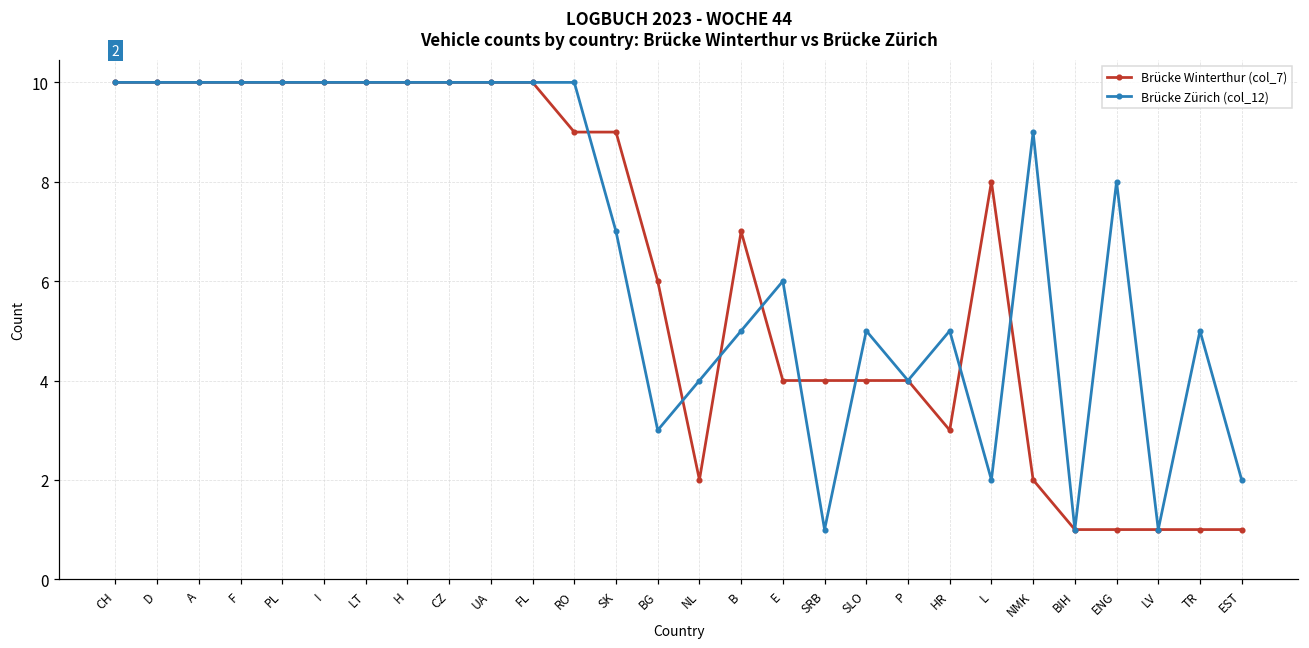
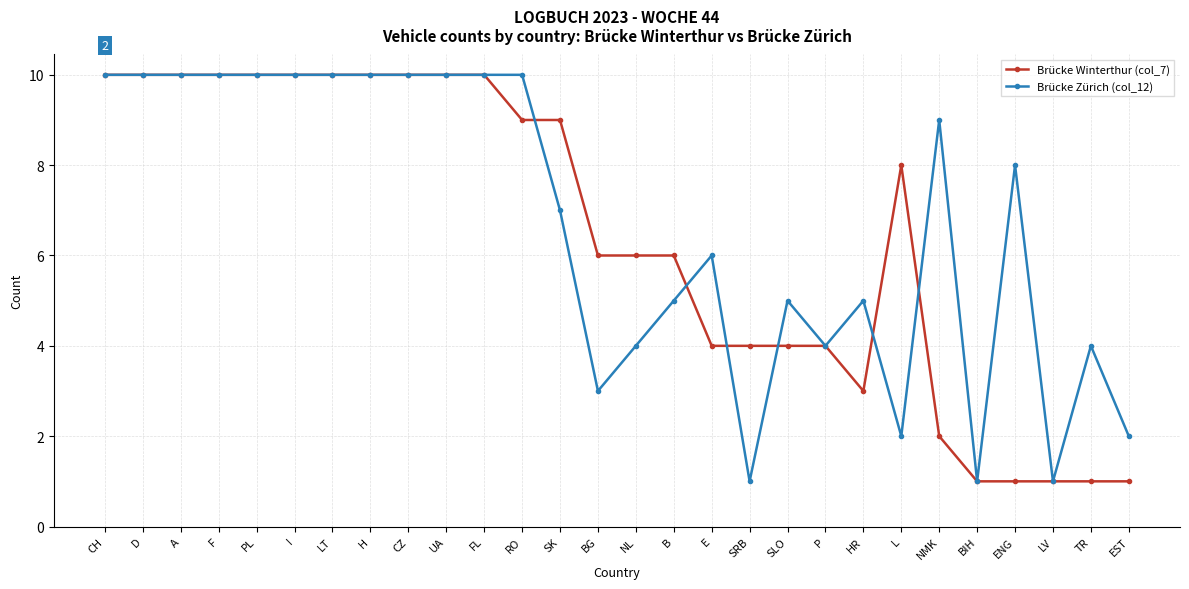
Brücke Winterthur (col_7), NL: 2 -> 6
Brücke Winterthur (col_7), B: 7 -> 6
Brücke Zürich (col_12), TR: 5 -> 4
